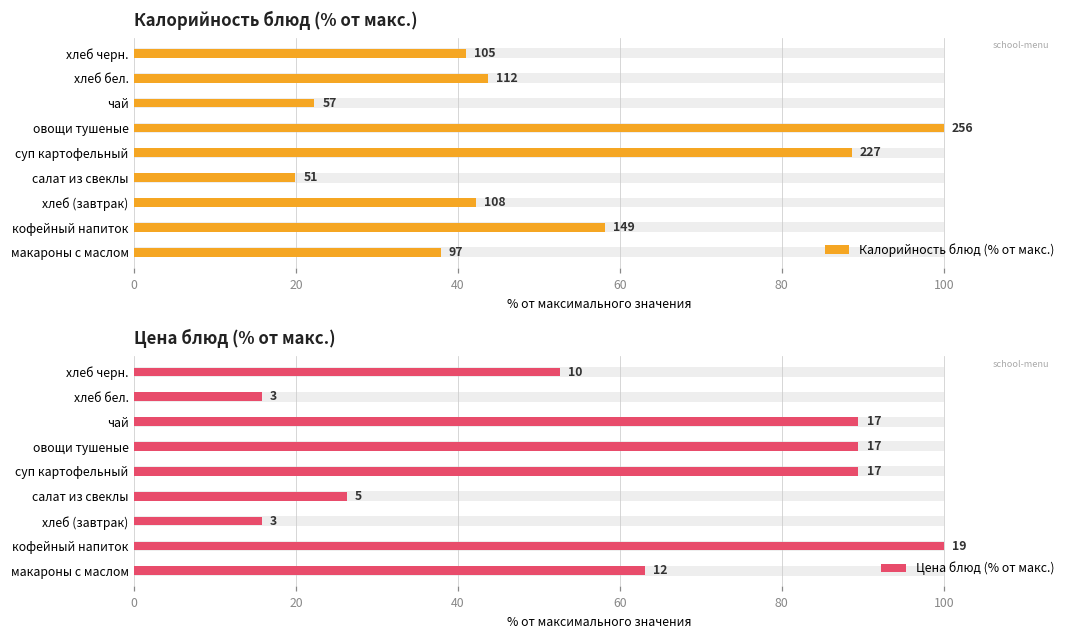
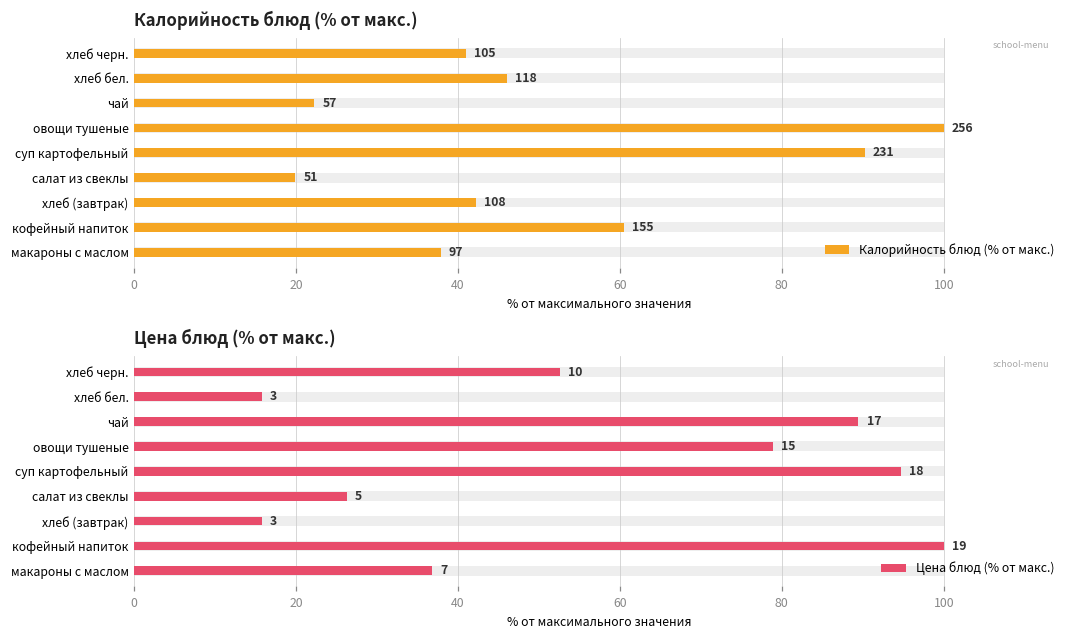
Калорийность блюд (% от макс.), Калорийность блюд (% от макс.), хлеб бел.: 112 -> 118
Калорийность блюд (% от макс.), Калорийность блюд (% от макс.), суп картофельный: 227 -> 231
Калорийность блюд (% от макс.), Калорийность блюд (% от макс.), кофейный напиток: 149 -> 155
Цена блюд (% от макс.), Цена блюд (% от макс.), овощи тушеные: 17 -> 15
Цена блюд (% от макс.), Цена блюд (% от макс.), суп картофельный: 17 -> 18
Цена блюд (% от макс.), Цена блюд (% от макс.), макароны с маслом: 12 -> 7
